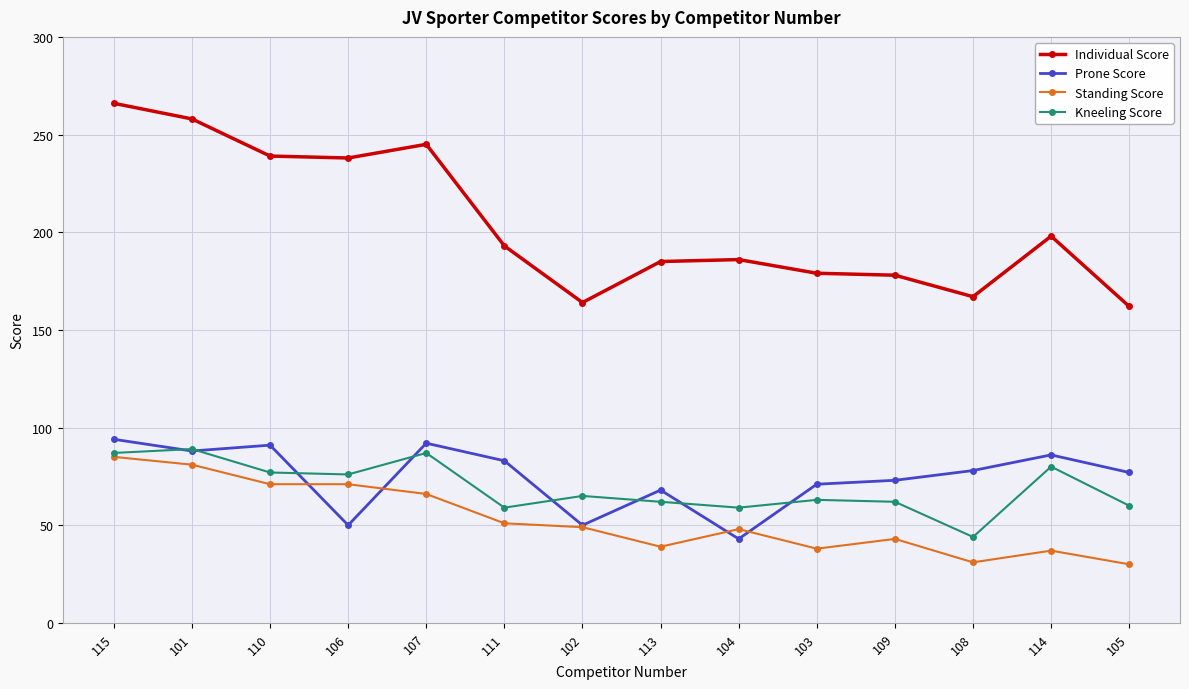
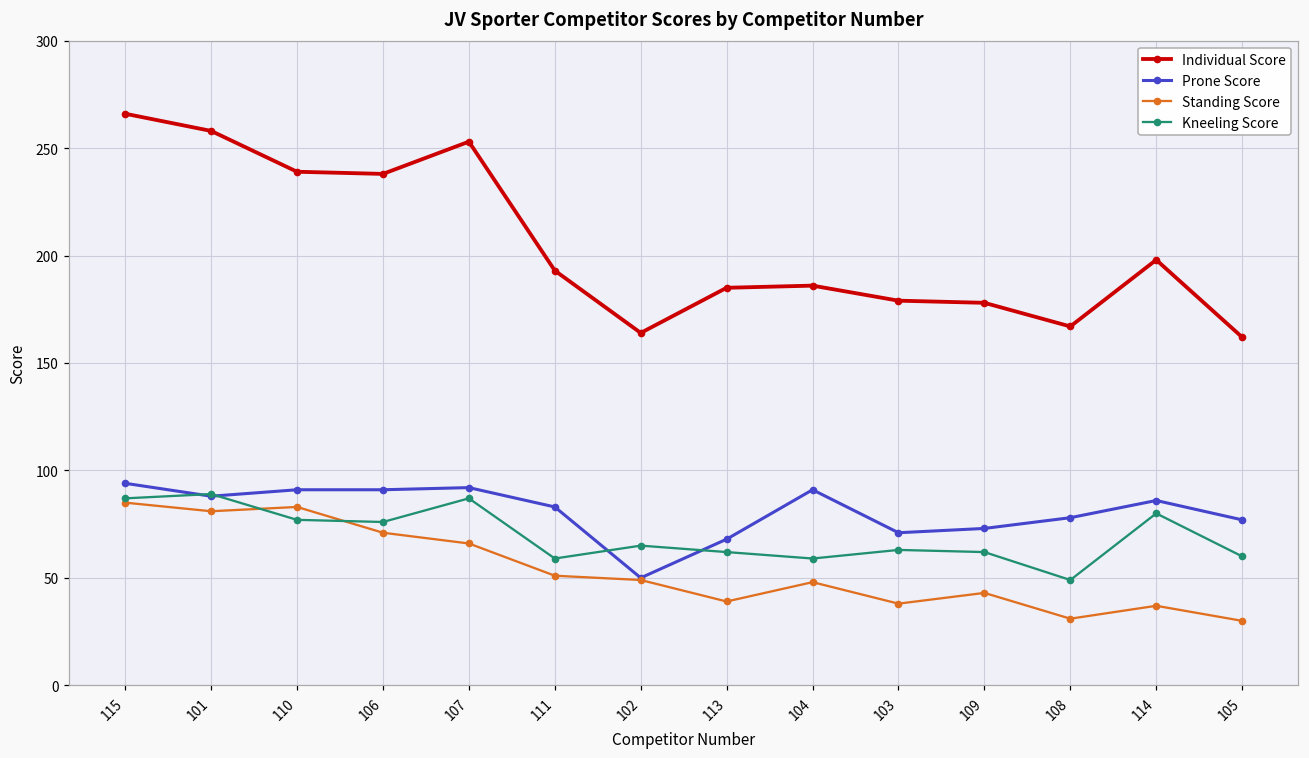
Standing Score, 110: 71 -> 83
Prone Score, 106: 50 -> 91
Individual Score, 107: 245 -> 253
Prone Score, 104: 43 -> 91
Kneeling Score, 108: 44 -> 49
